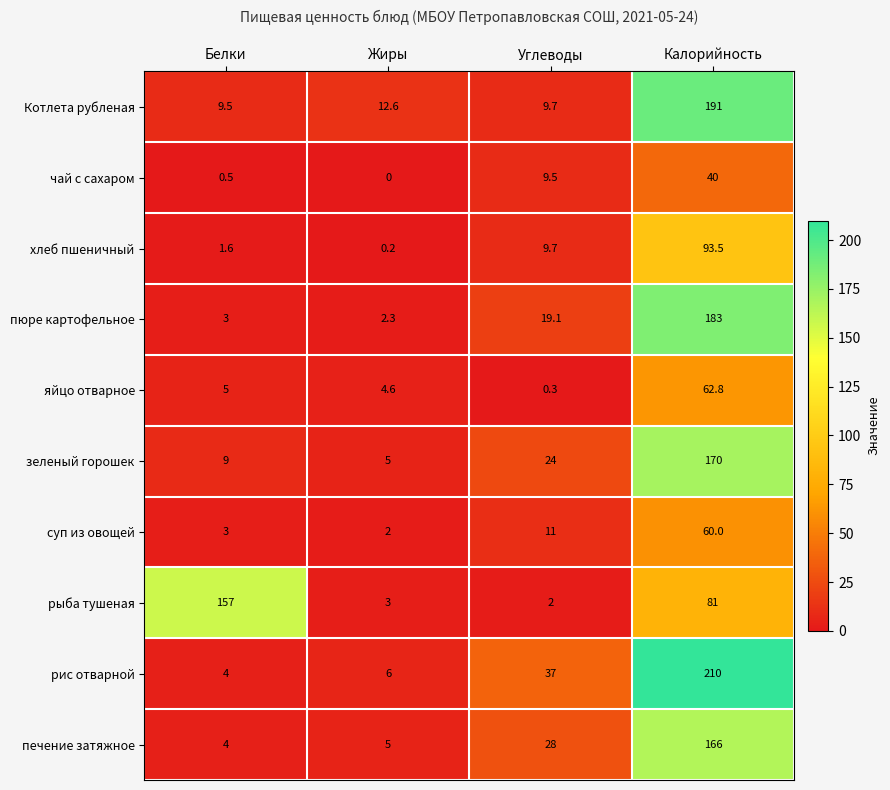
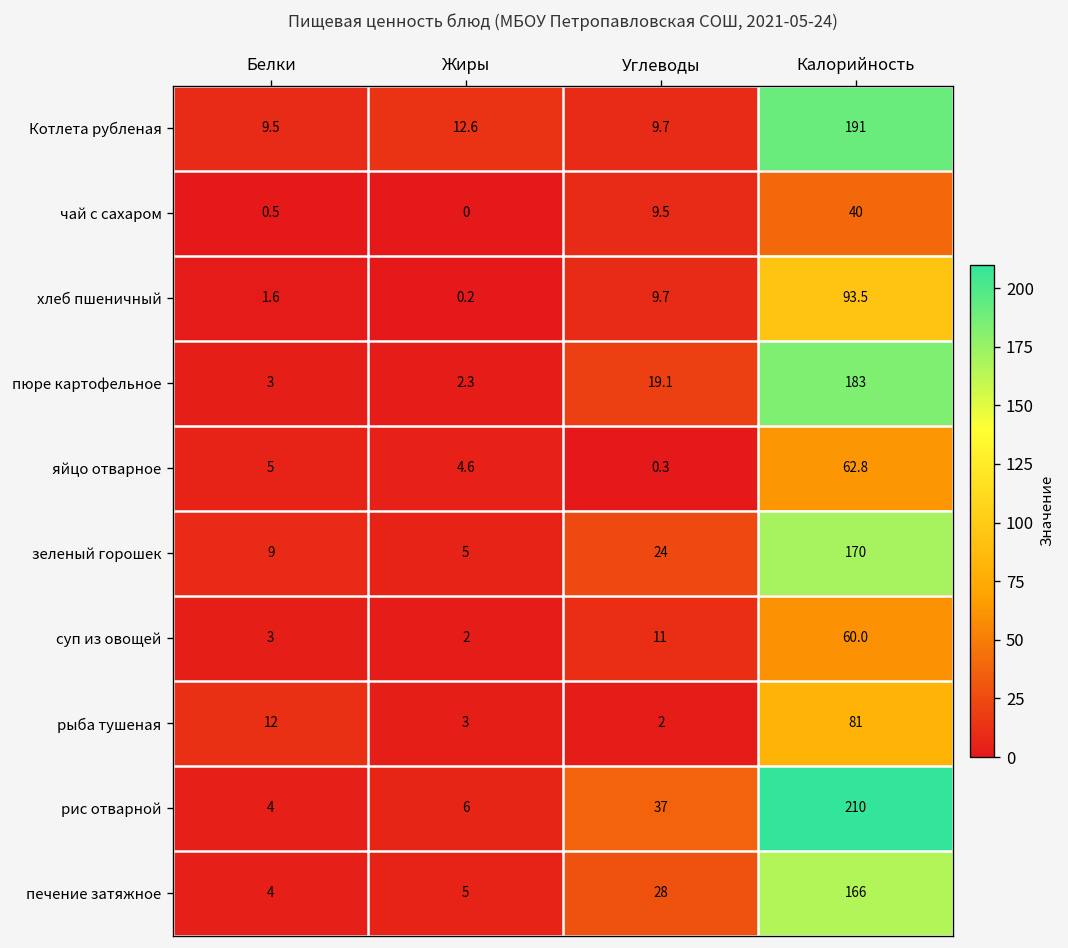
рыба тушеная, Белки: 157 -> 12
